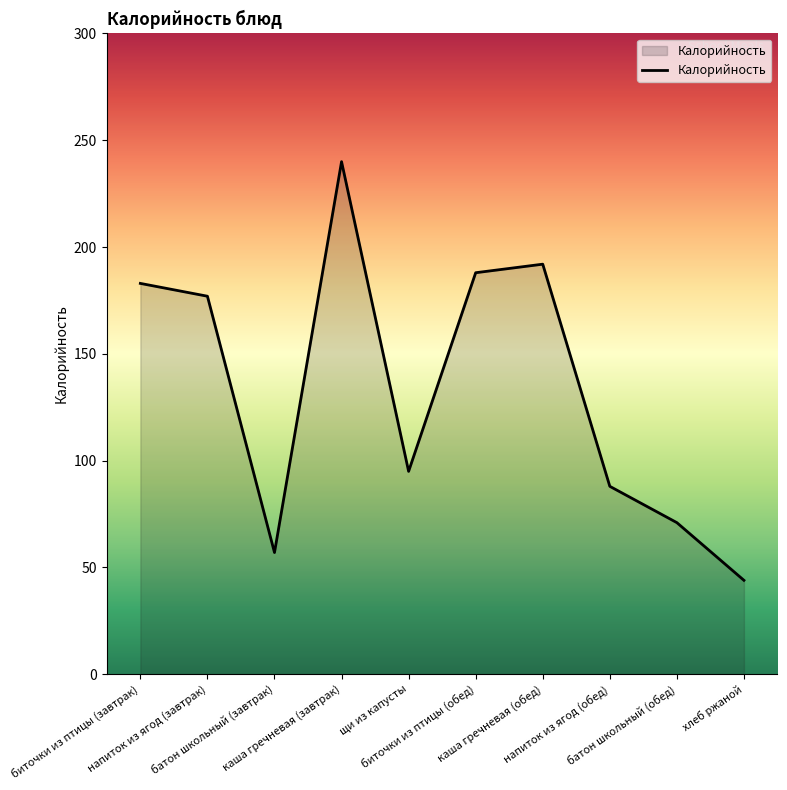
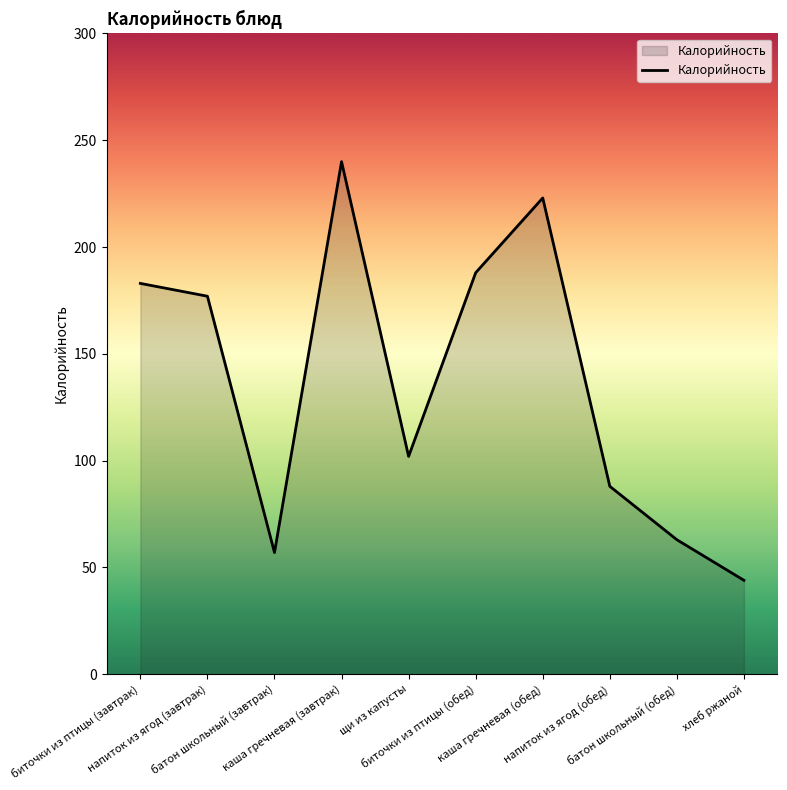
щи из капусты: 95 -> 102
каша гречневая (обед): 192 -> 223
батон школьный (обед): 71 -> 63
